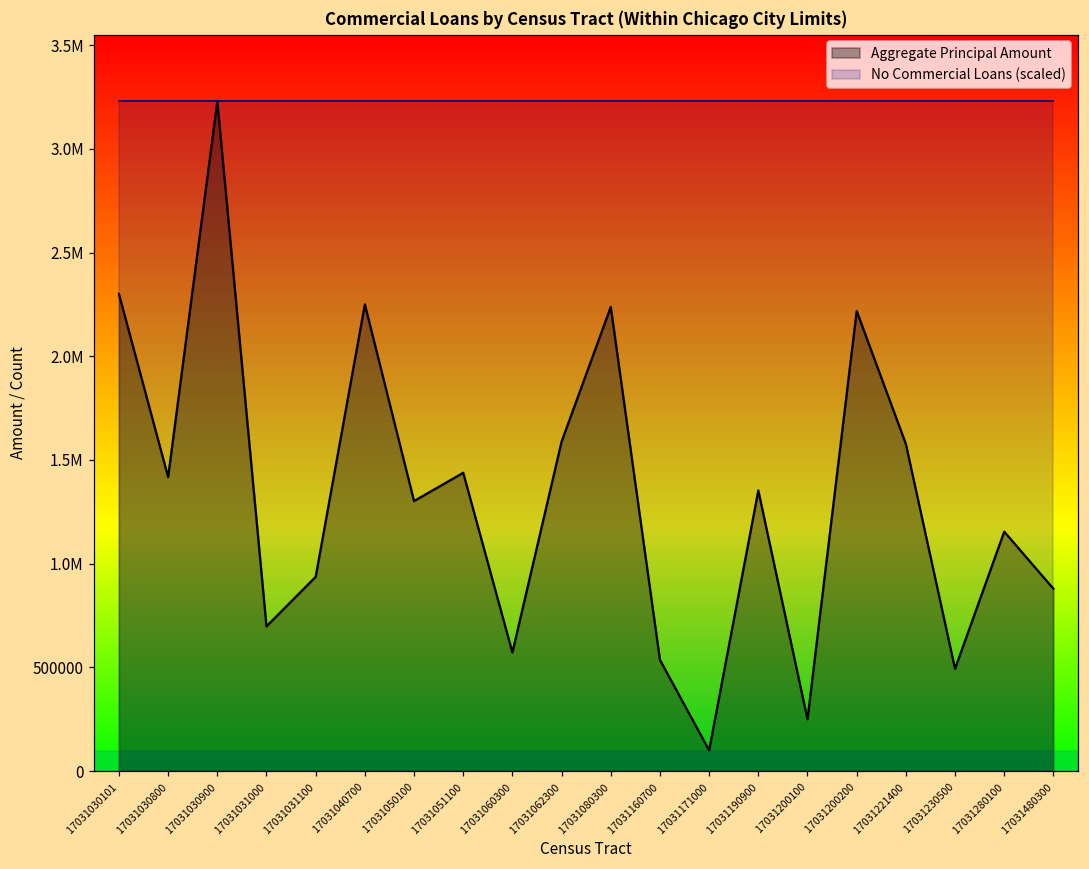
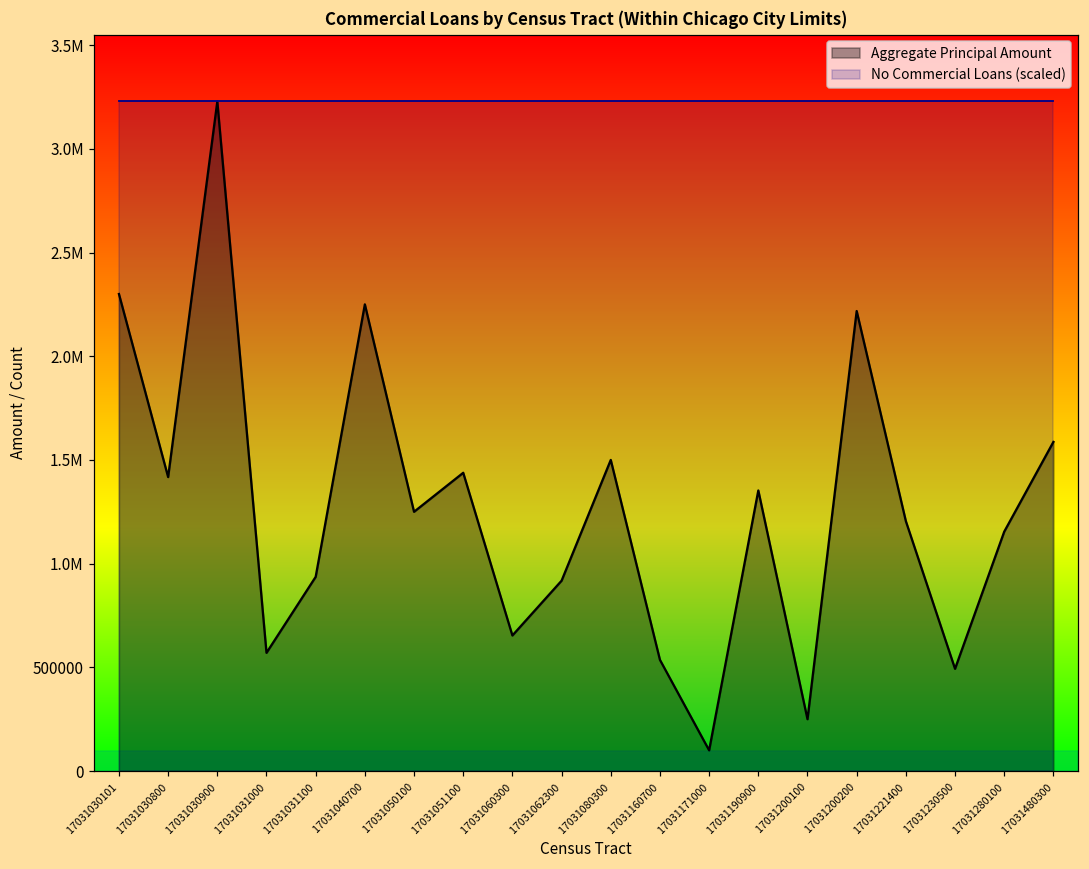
Aggregate Principal Amount, 17031031000: 700000 -> 570000
Aggregate Principal Amount, 17031050100: 1300000 -> 1250000
Aggregate Principal Amount, 17031060300: 570000 -> 650000
Aggregate Principal Amount, 17031062300: 1590000 -> 920000
Aggregate Principal Amount, 17031080300: 2240000 -> 1500000
Aggregate Principal Amount, 17031221400: 1580000 -> 1200000
Aggregate Principal Amount, 17031480300: 880000 -> 1590000
